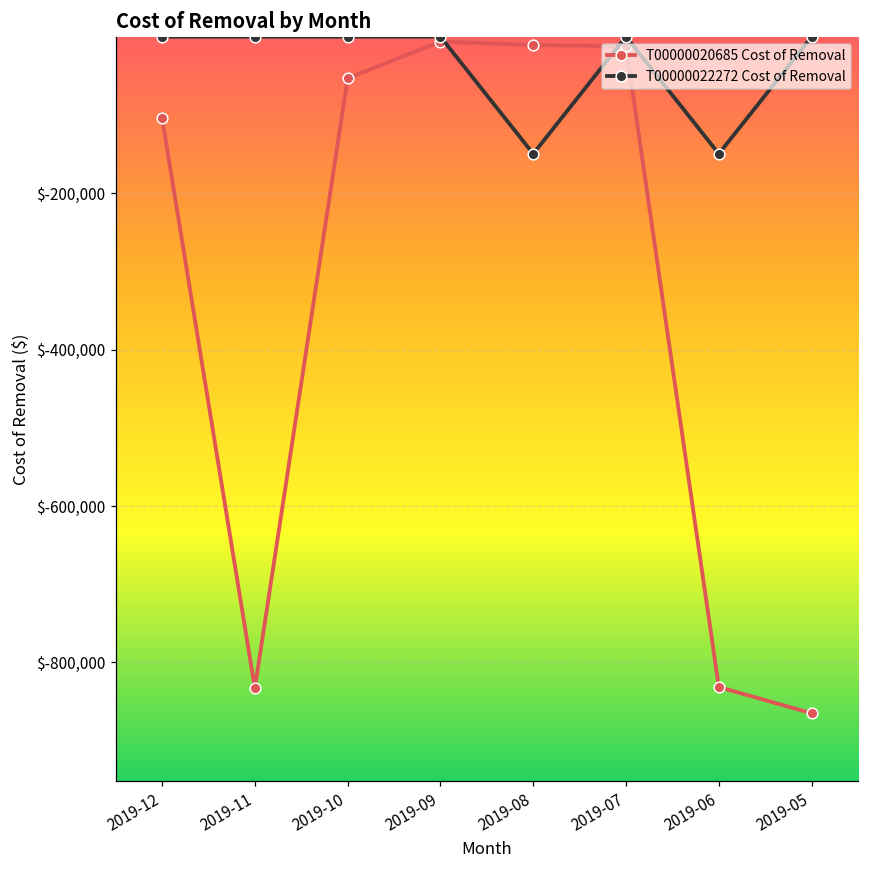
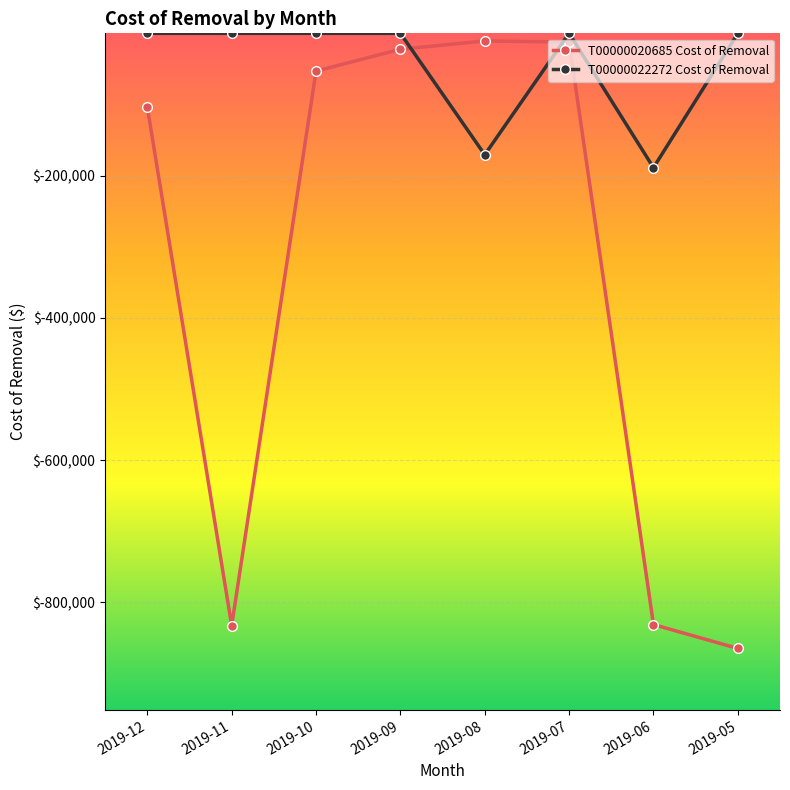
T00000020685 Cost of Removal, 2019-09: $-10,000 -> $-20,000
T00000022272 Cost of Removal, 2019-08: $-150,000 -> $-170,000
T00000022272 Cost of Removal, 2019-06: $-150,000 -> $-190,000
